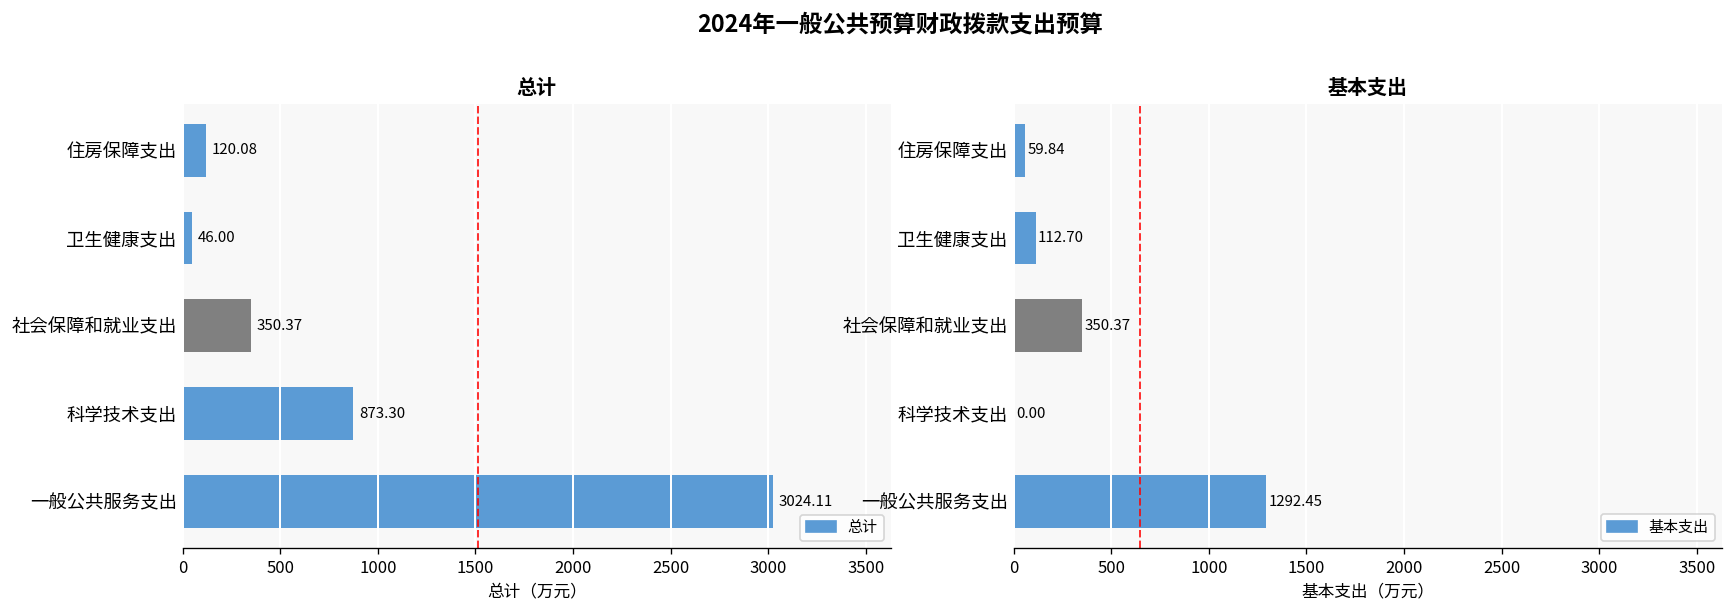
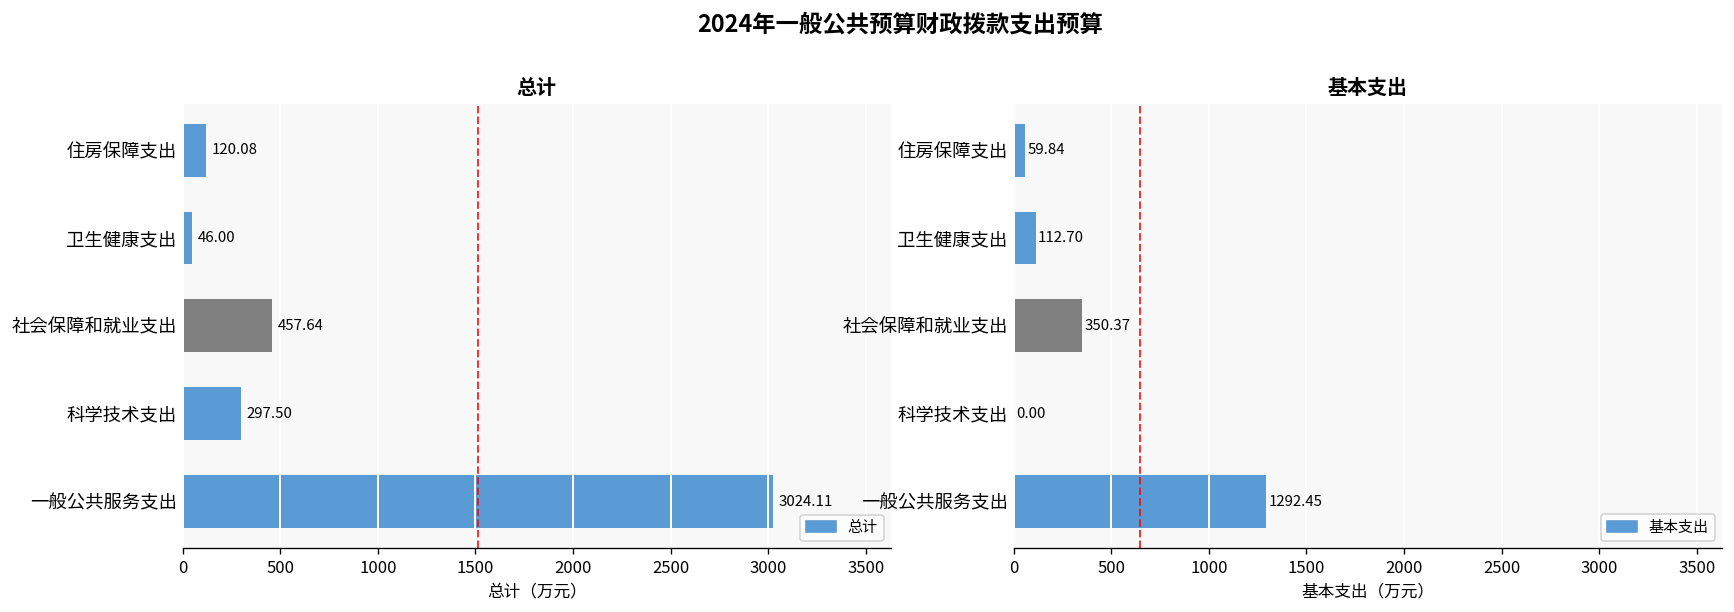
总计, 社会保障和就业支出: 350.37 -> 457.64
总计, 科学技术支出: 873.30 -> 297.50
